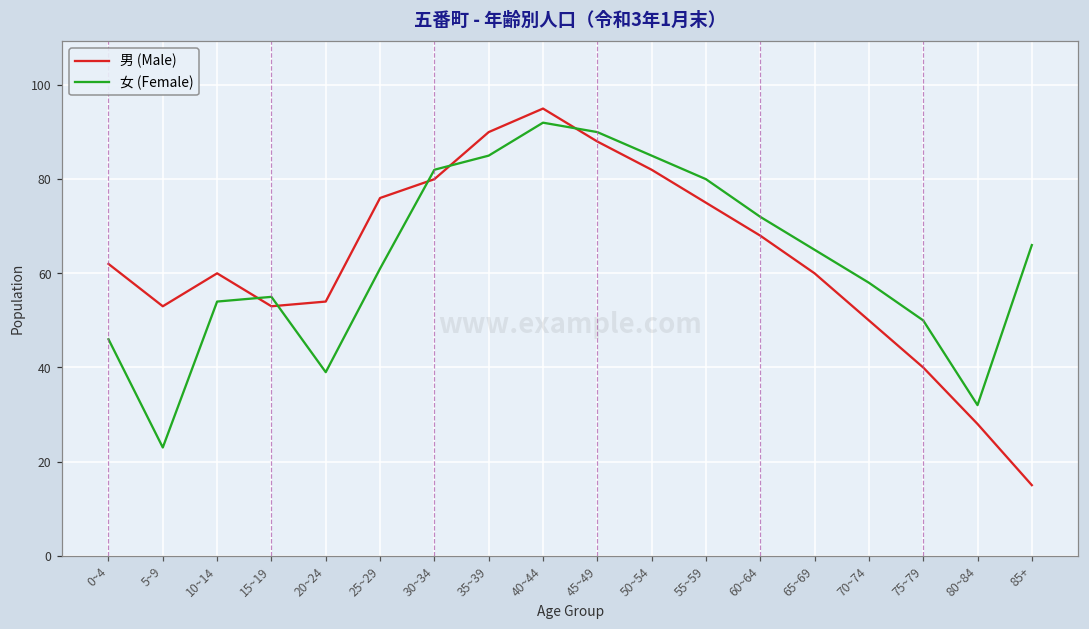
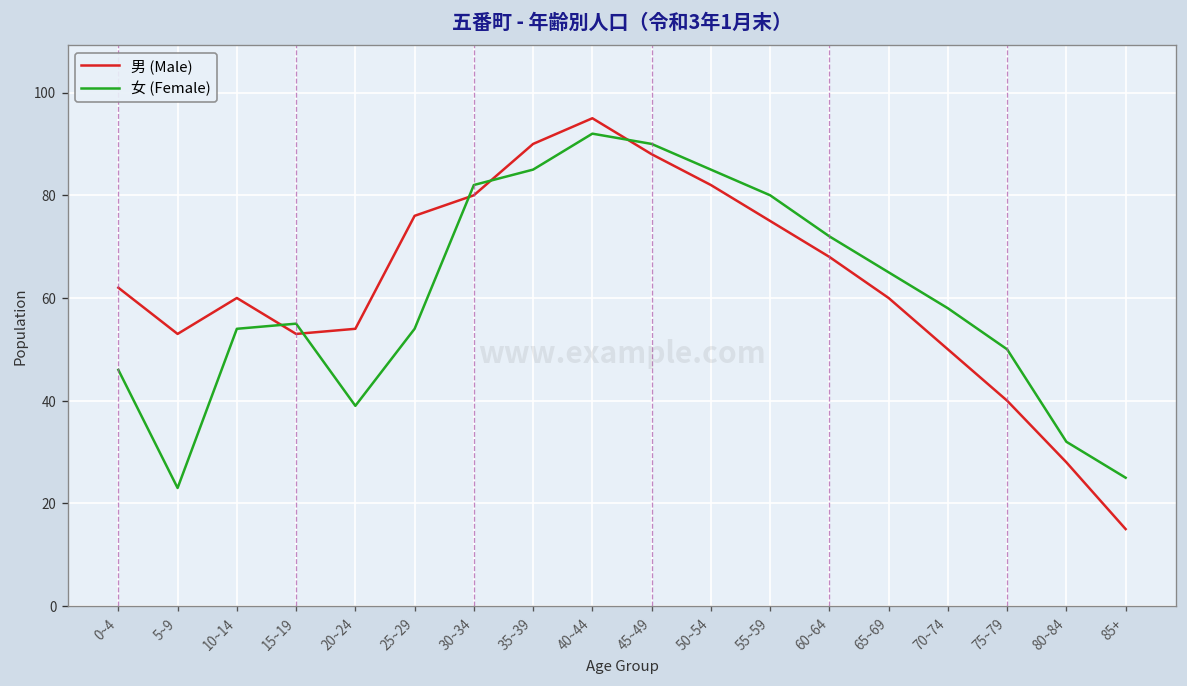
女 (Female), 25~29: 61 -> 54
女 (Female), 85+: 66 -> 25
